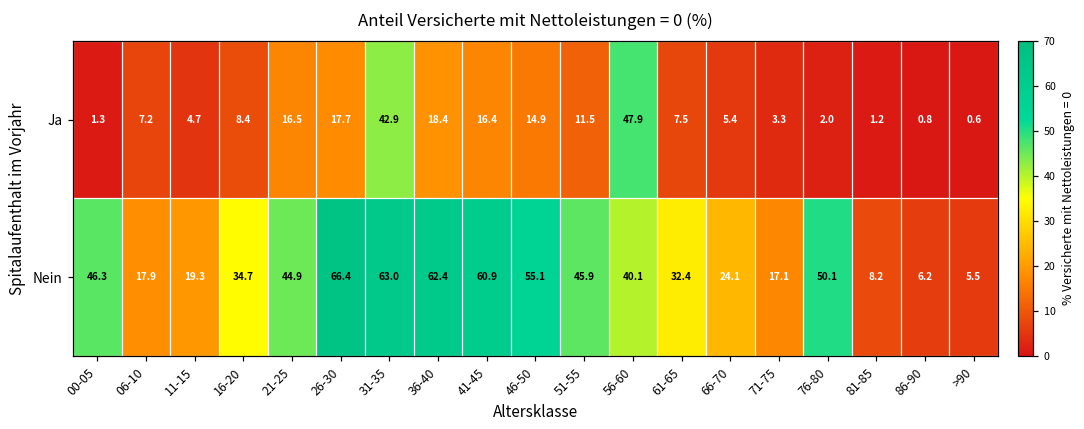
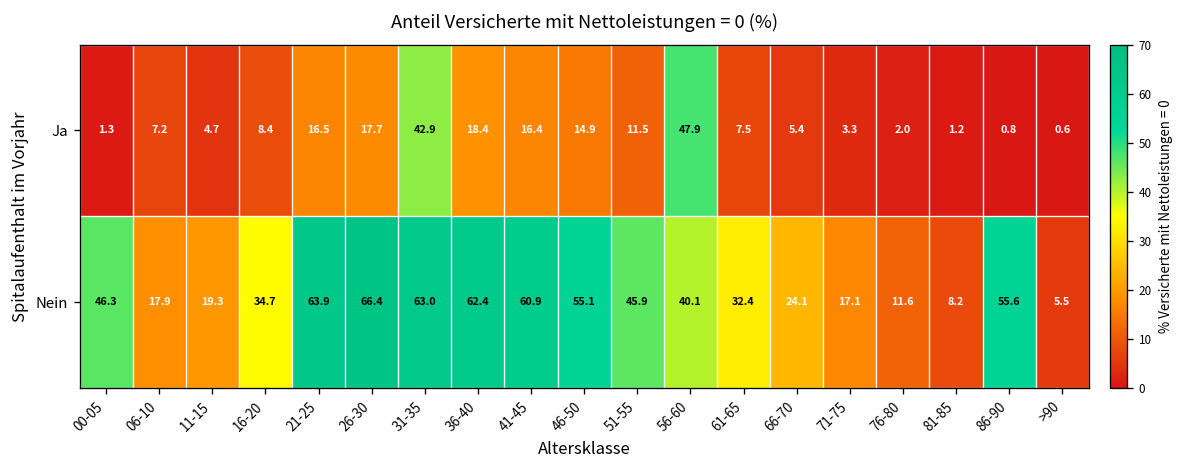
Nein, 21-25: 44.9 -> 63.9
Nein, 76-80: 50.1 -> 11.6
Nein, 86-90: 6.2 -> 55.6
